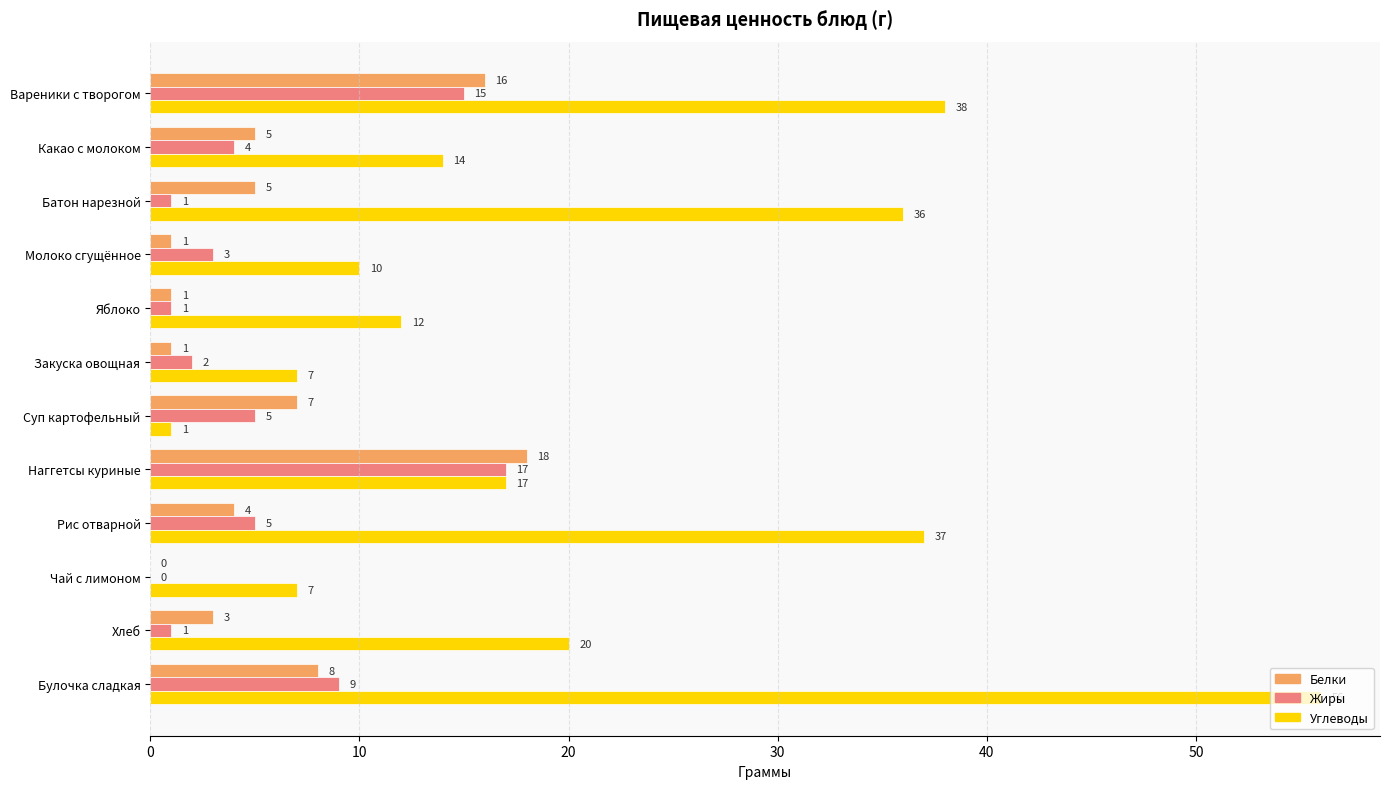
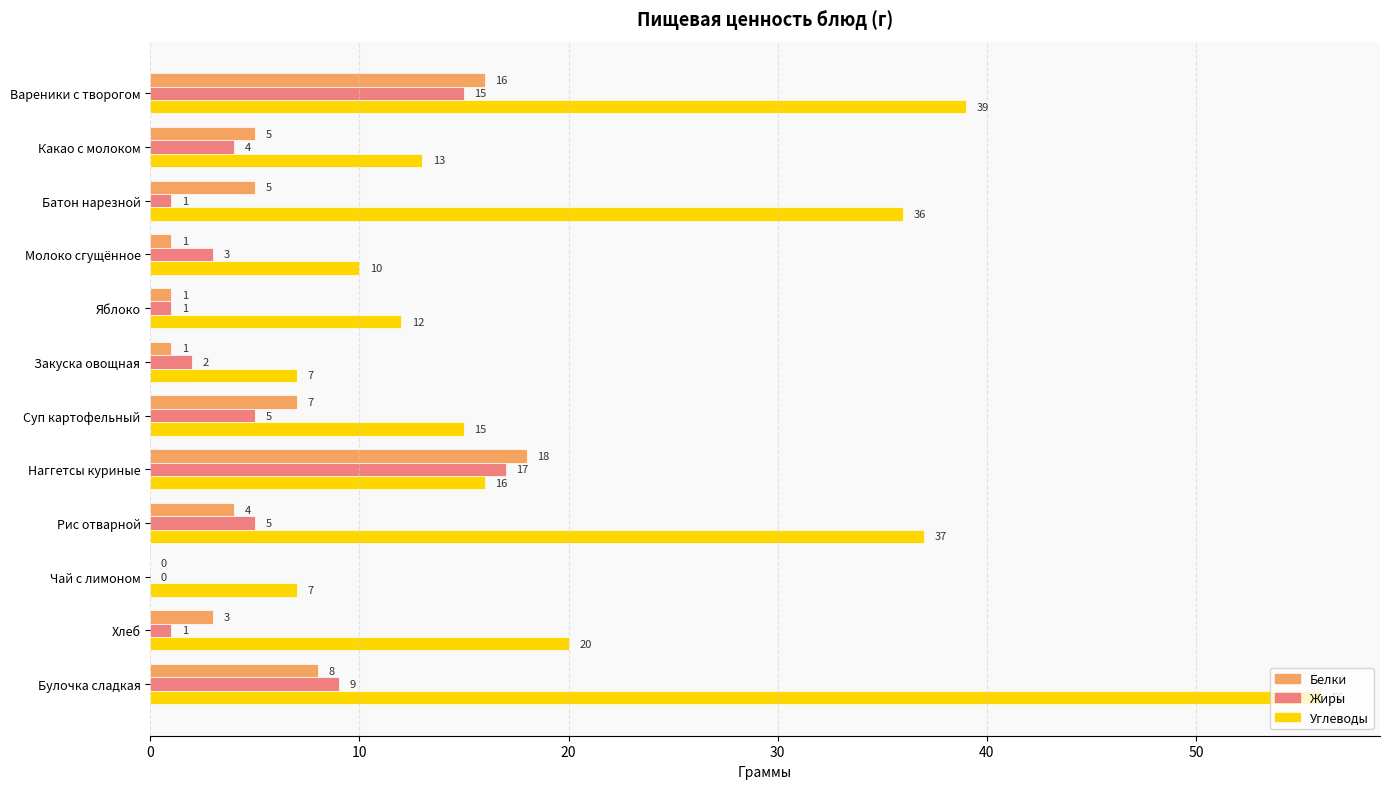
Углеводы, Вареники с творогом: 38 -> 39
Углеводы, Какао с молоком: 14 -> 13
Углеводы, Суп картофельный: 1 -> 15
Углеводы, Наггетсы куриные: 17 -> 16
